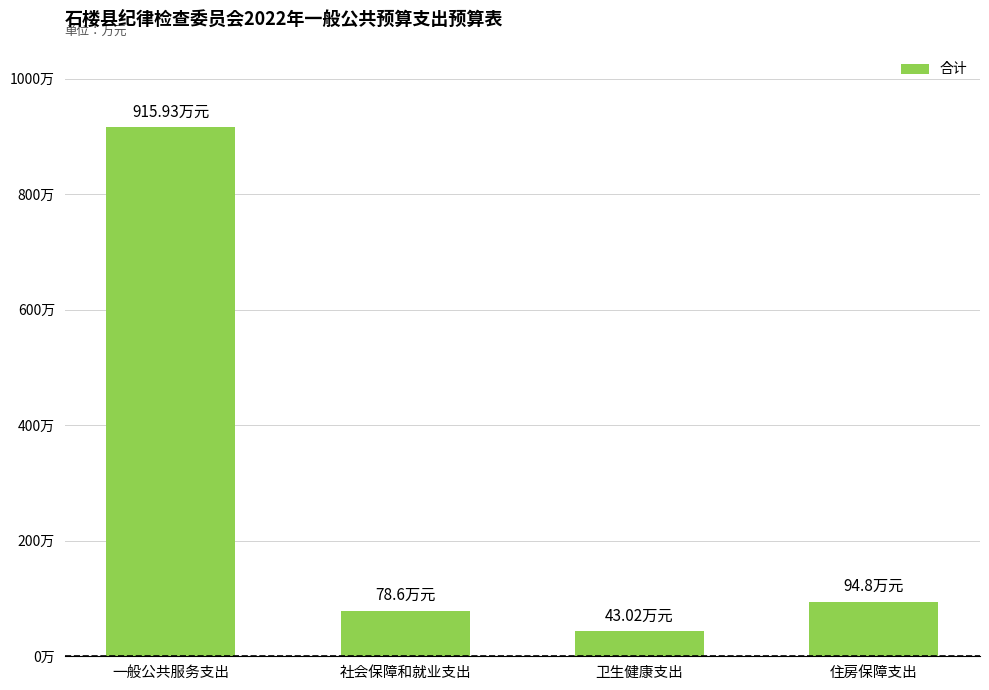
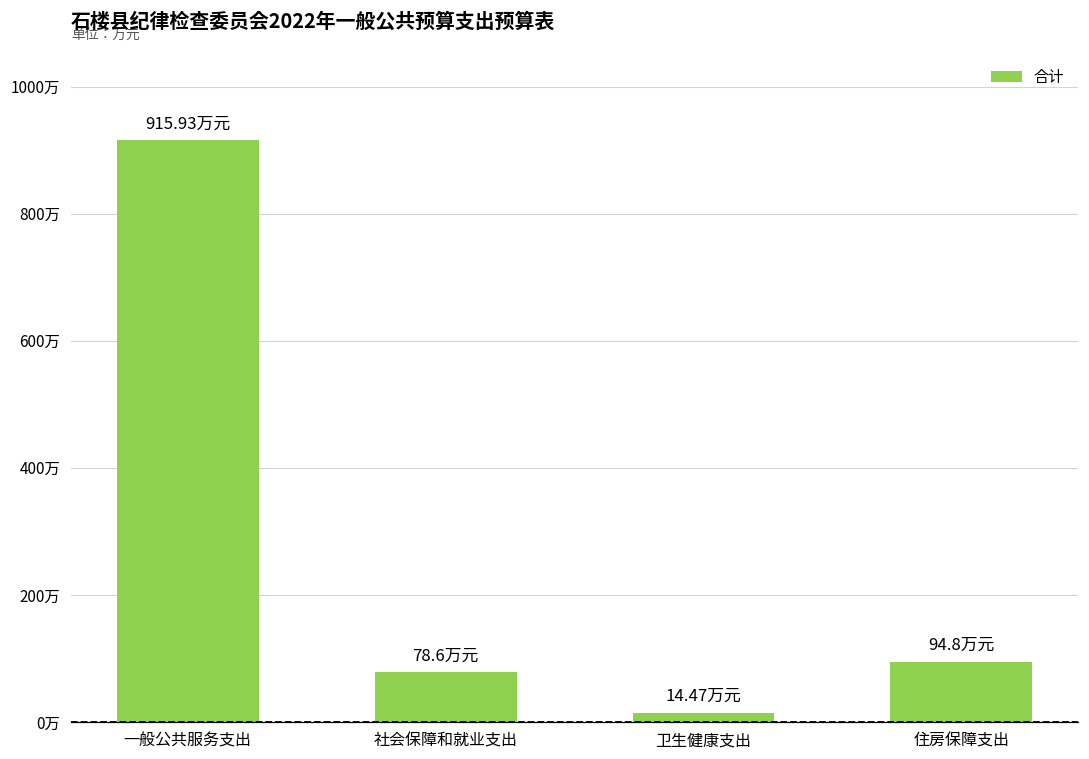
卫生健康支出: 43.02 -> 14.47
